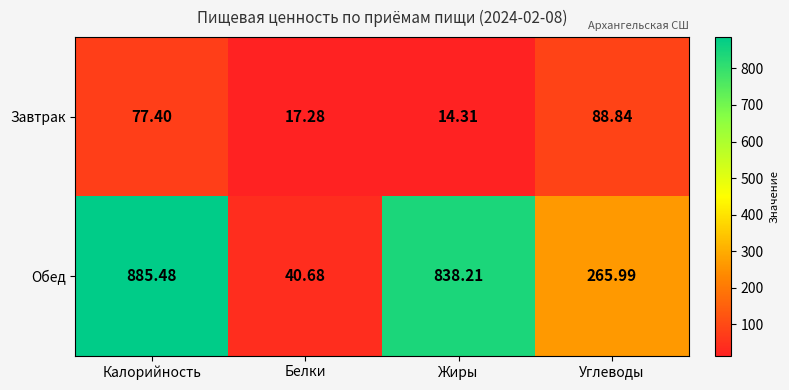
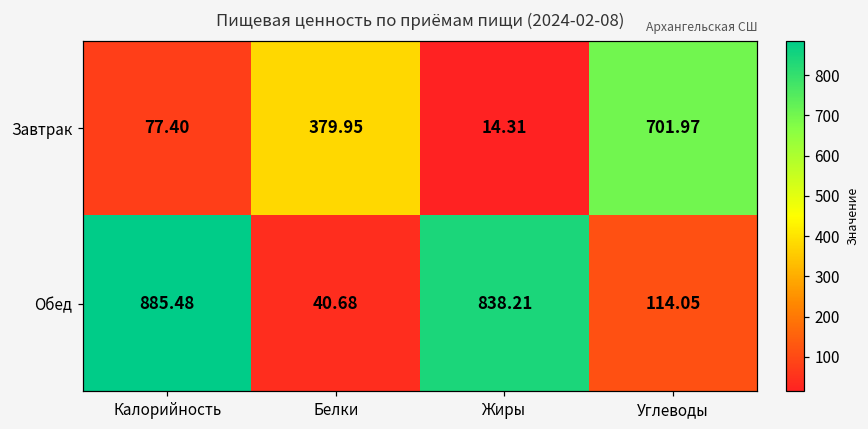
Завтрак, Белки: 17.28 -> 379.95
Завтрак, Углеводы: 88.84 -> 701.97
Обед, Углеводы: 265.99 -> 114.05
